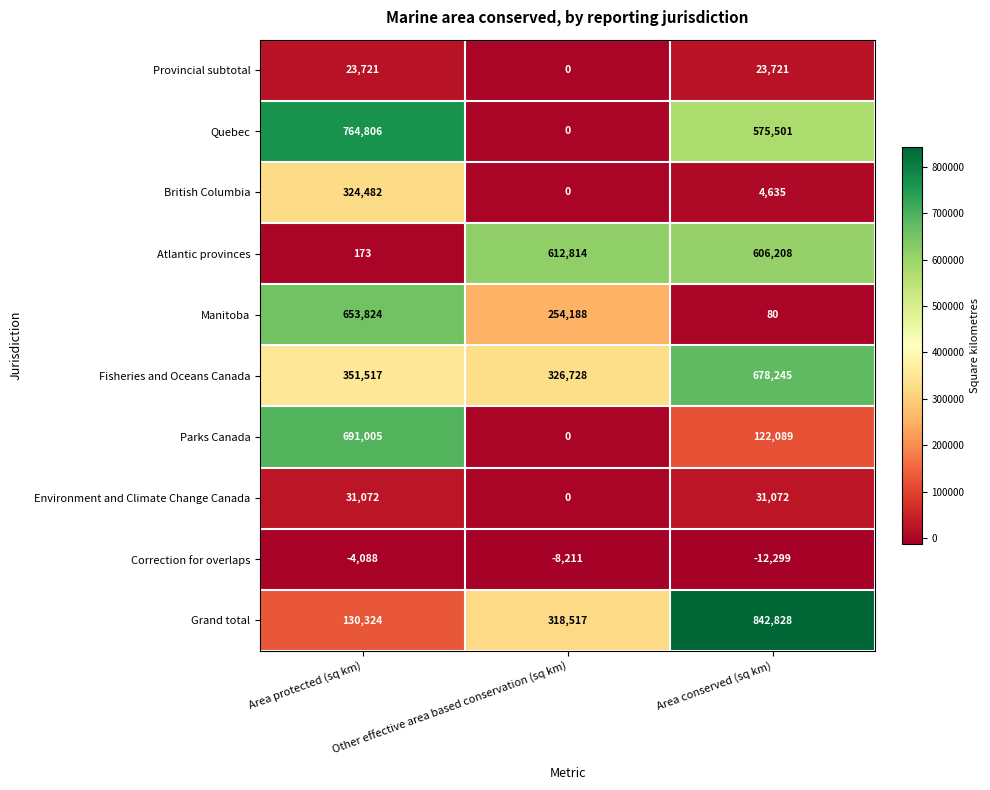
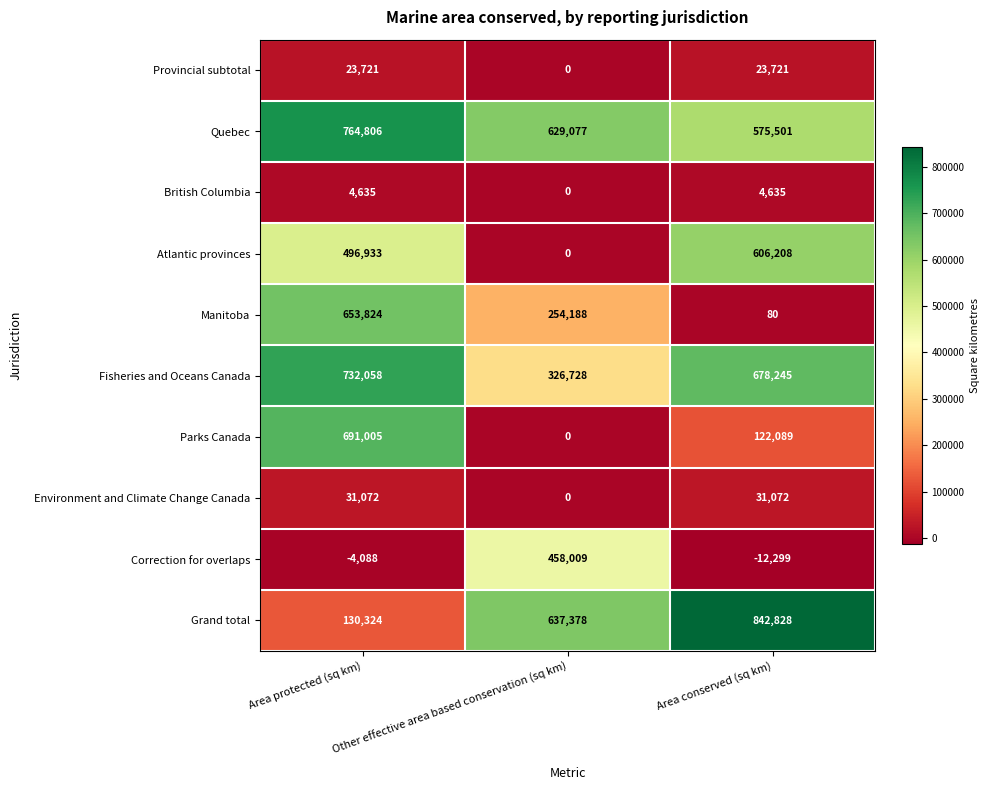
Quebec, Other effective area based conservation (sq km): 0 -> 629,077
British Columbia, Area protected (sq km): 324,482 -> 4,635
Atlantic provinces, Area protected (sq km): 173 -> 496,933
Atlantic provinces, Other effective area based conservation (sq km): 612,814 -> 0
Fisheries and Oceans Canada, Area protected (sq km): 351,517 -> 732,058
Correction for overlaps, Other effective area based conservation (sq km): -8,211 -> 458,009
Grand total, Other effective area based conservation (sq km): 318,517 -> 637,378
